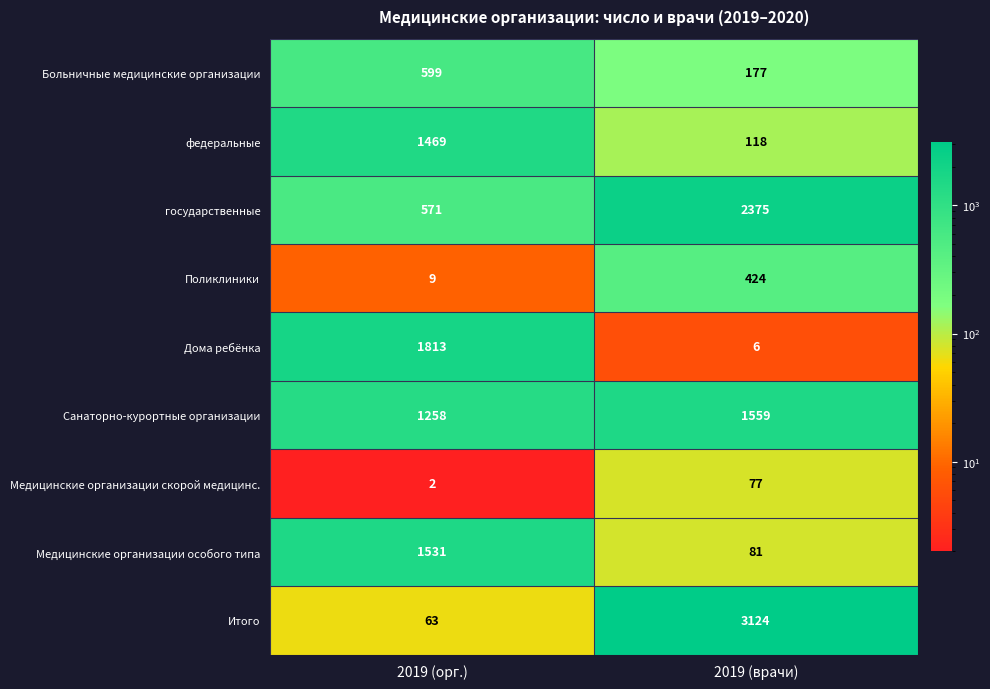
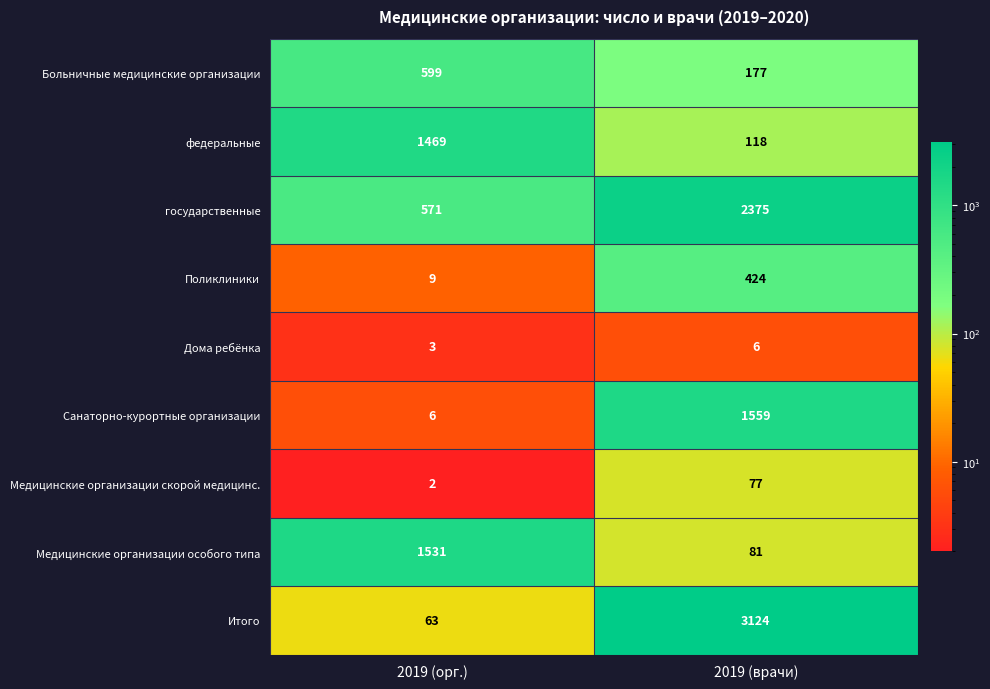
Дома ребёнка, 2019 (орг.): 1813 -> 3
Санаторно-курортные организации, 2019 (орг.): 1258 -> 6
